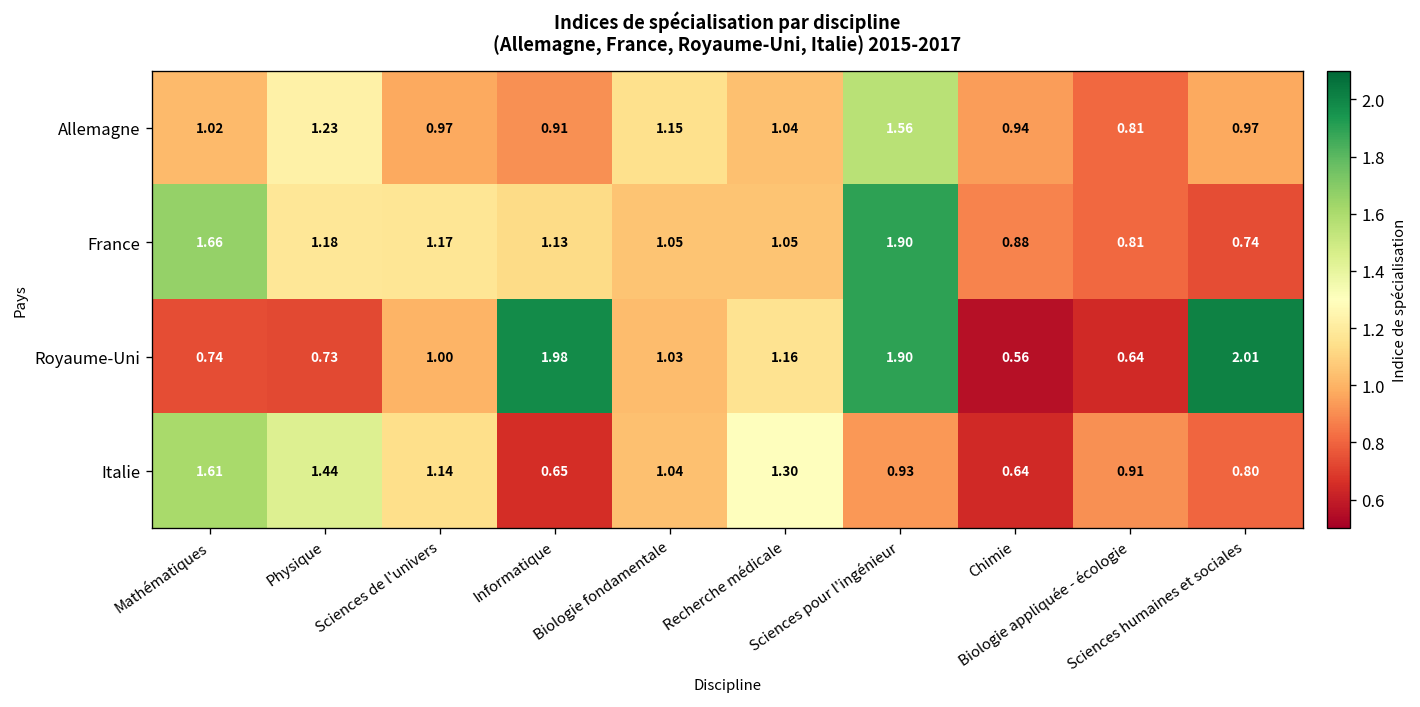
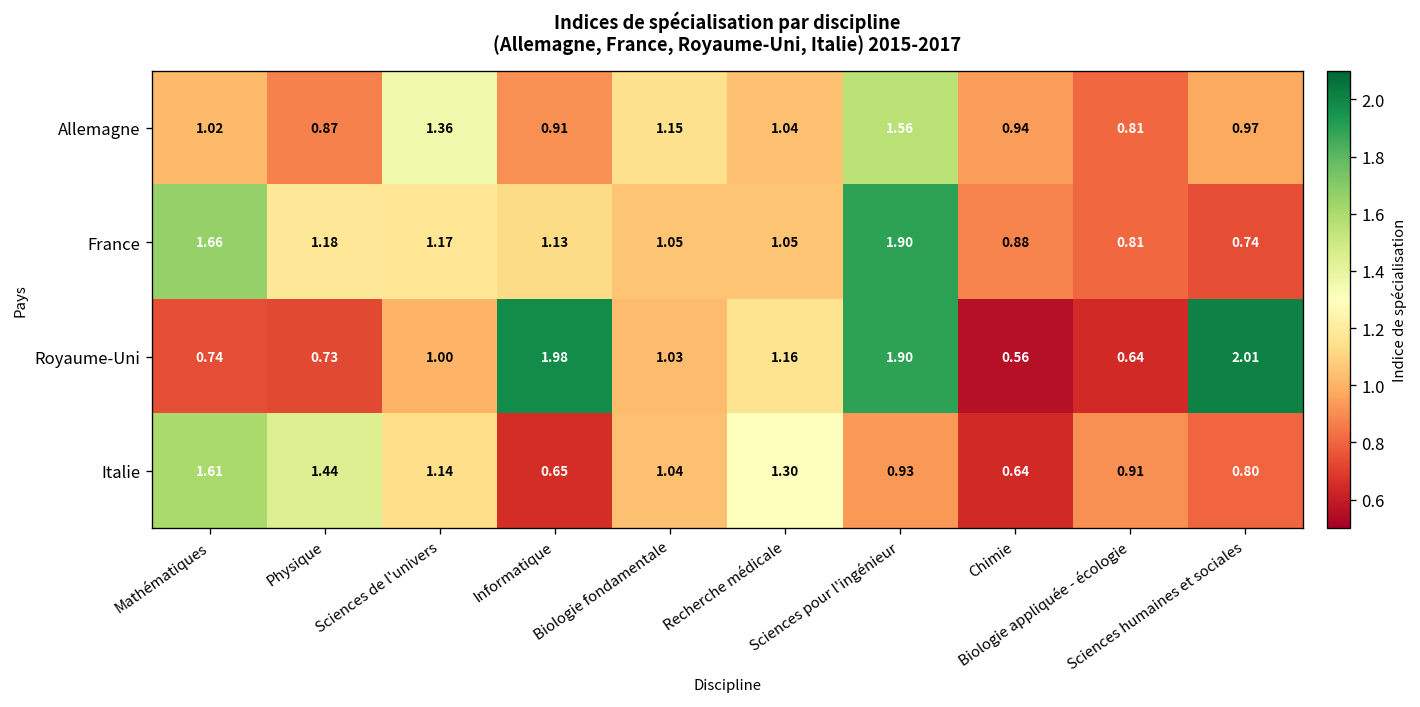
Allemagne, Physique: 1.23 -> 0.87
Allemagne, Sciences de l'univers: 0.97 -> 1.36
